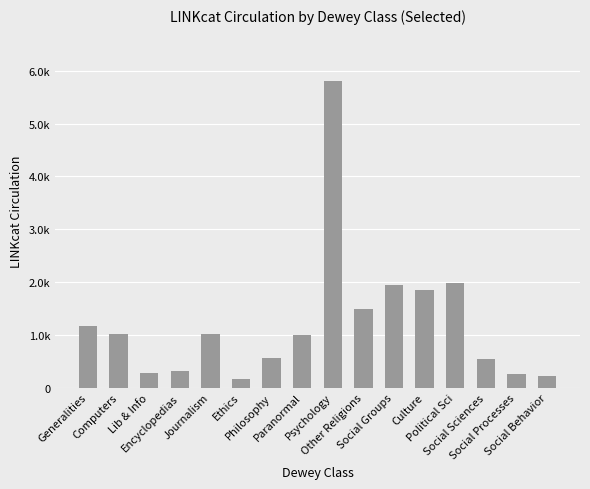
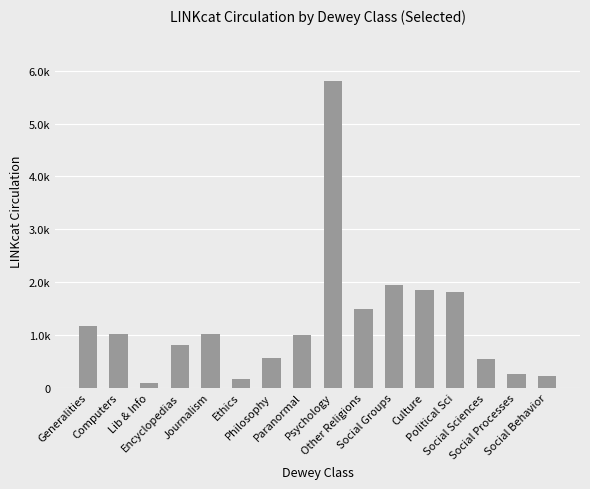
Lib & Info: 300 -> 100
Encyclopedias: 300 -> 800
Political Sci: 2000 -> 1800
